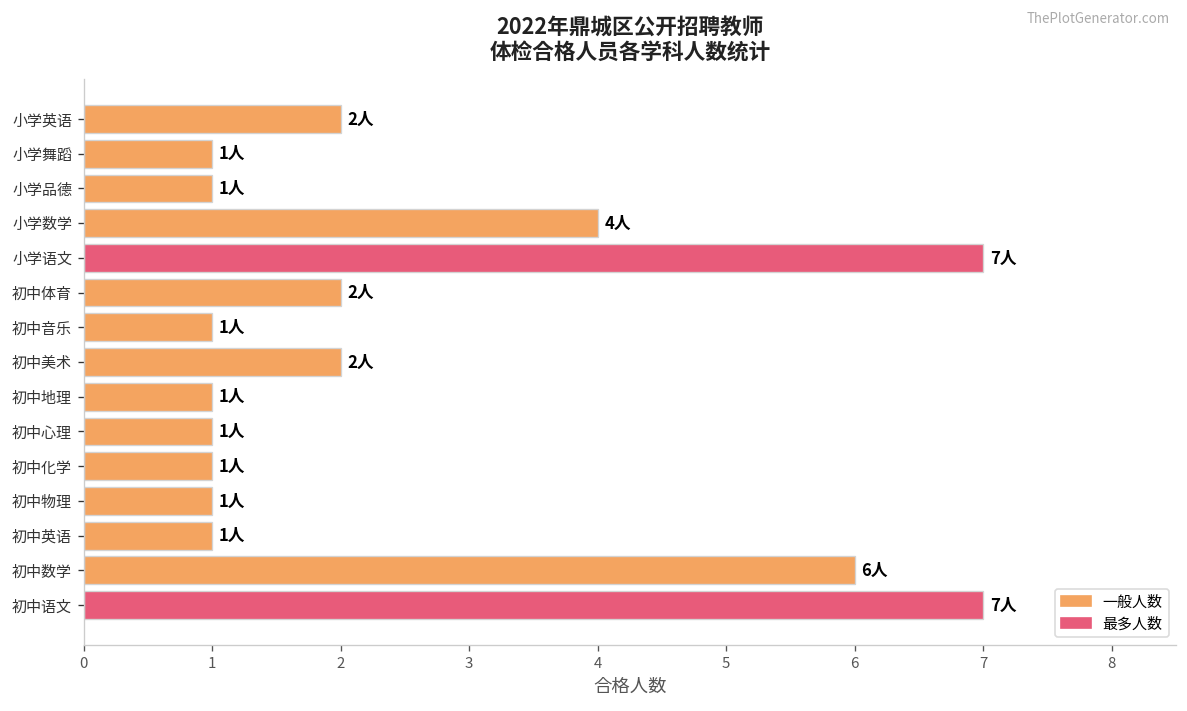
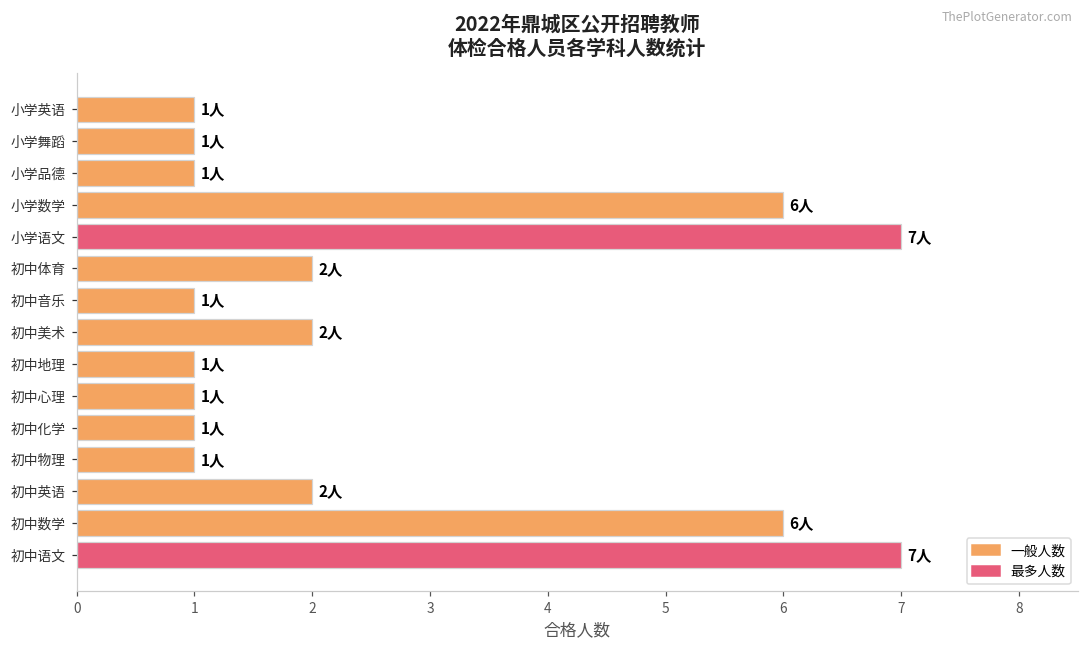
小学英语: 2人 -> 1人
小学数学: 4人 -> 6人
初中英语: 1人 -> 2人
